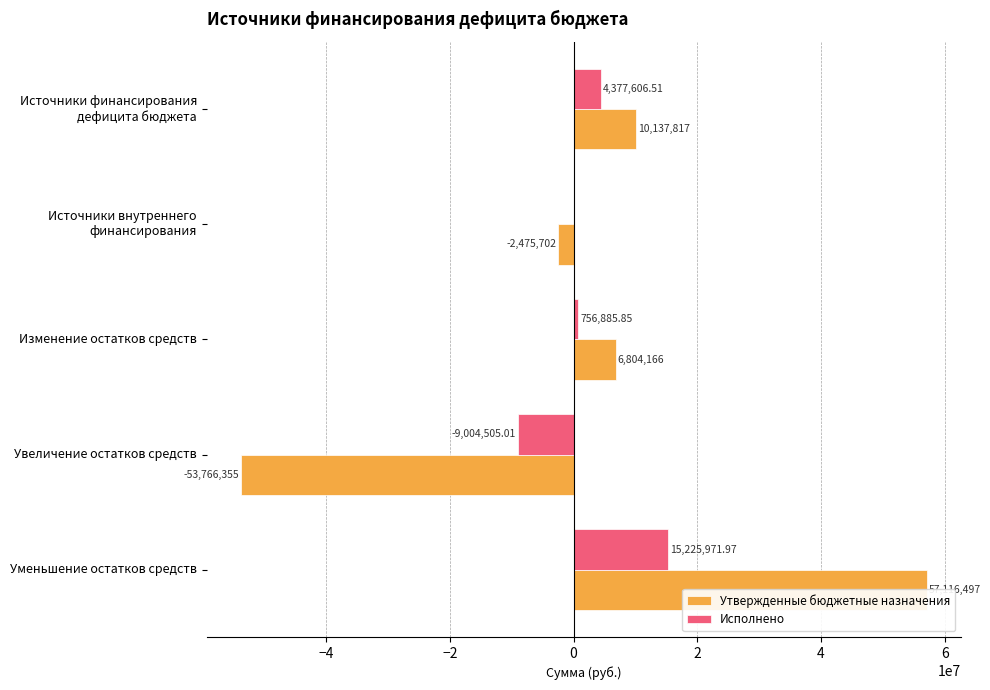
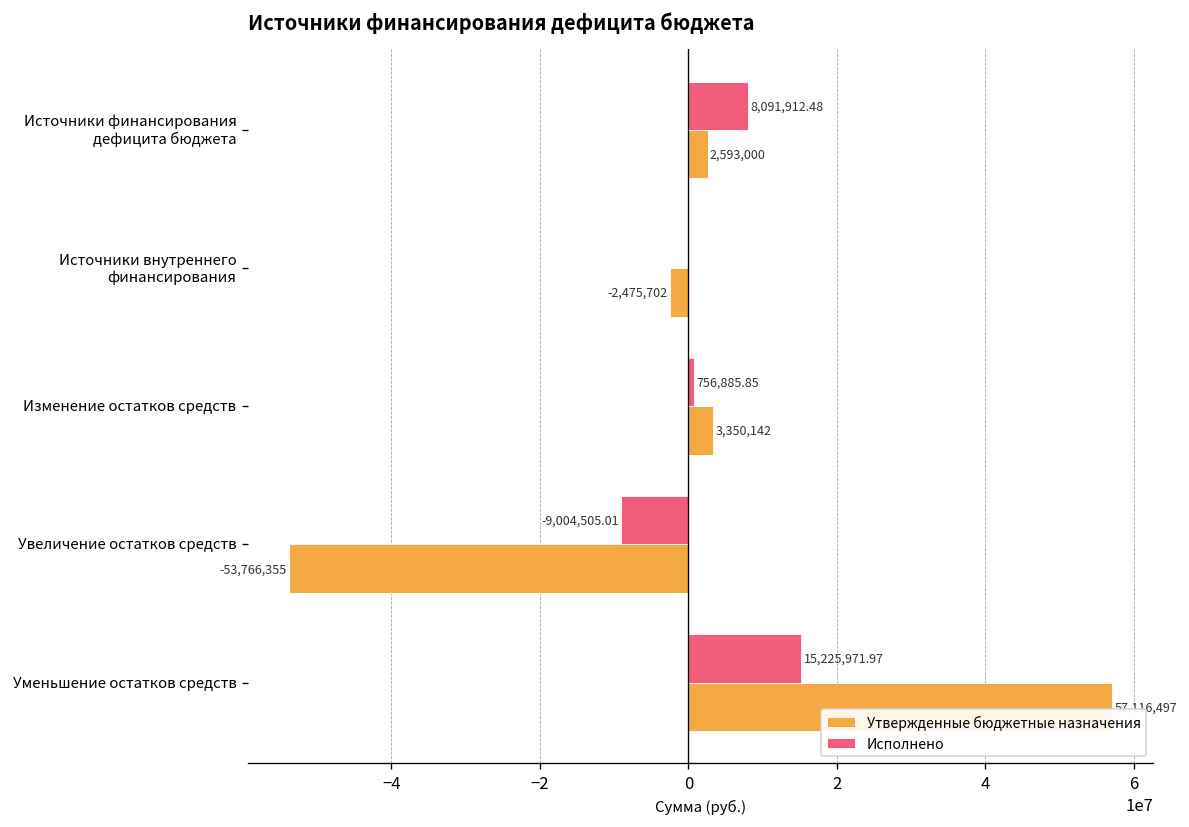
Исполнено, Источники финансирования дефицита бюджета: 4,377,606.51 -> 8,091,912.48
Утвержденные бюджетные назначения, Источники финансирования дефицита бюджета: 10,137,817 -> 2,593,000
Утвержденные бюджетные назначения, Изменение остатков средств: 6,804,166 -> 3,350,142
